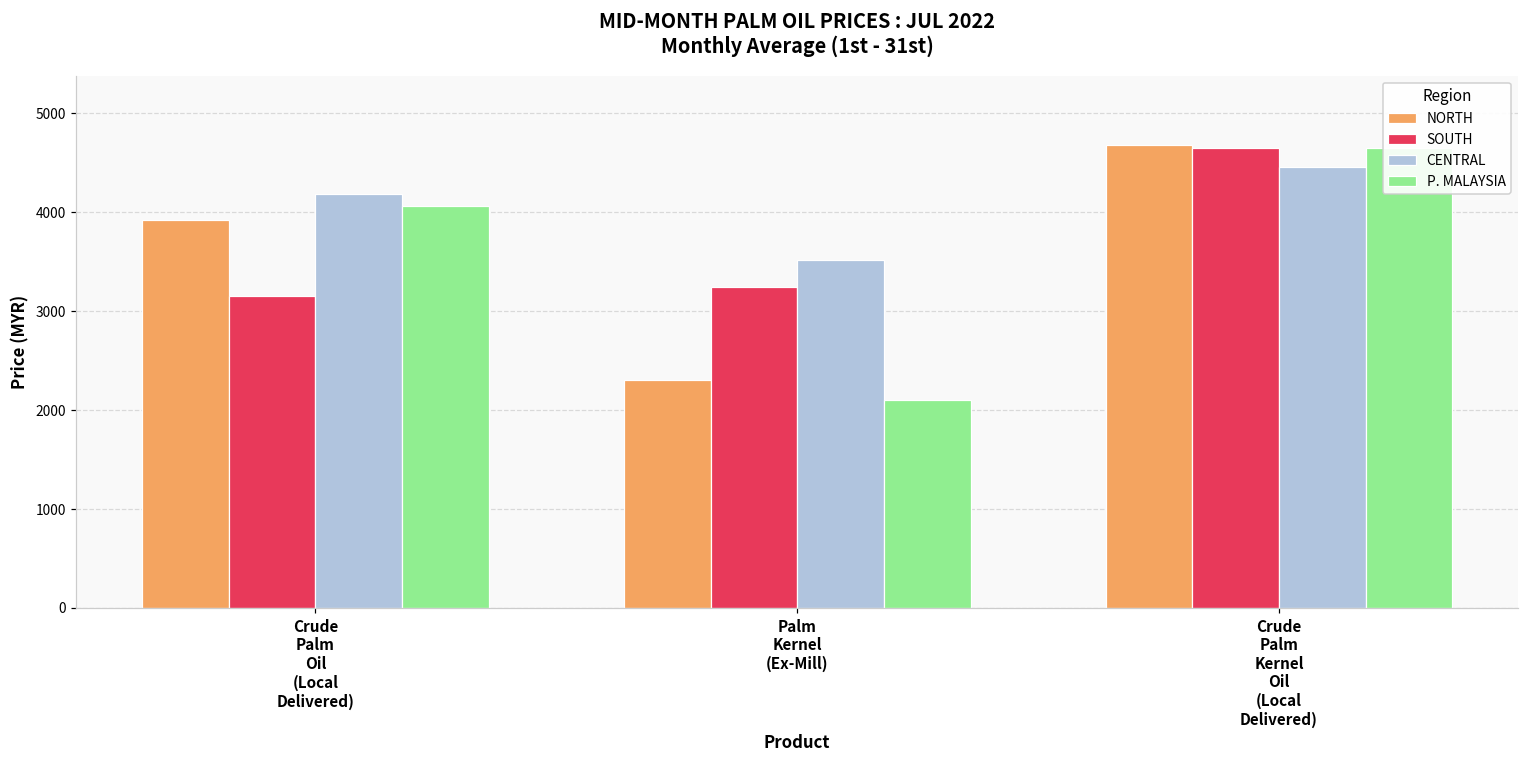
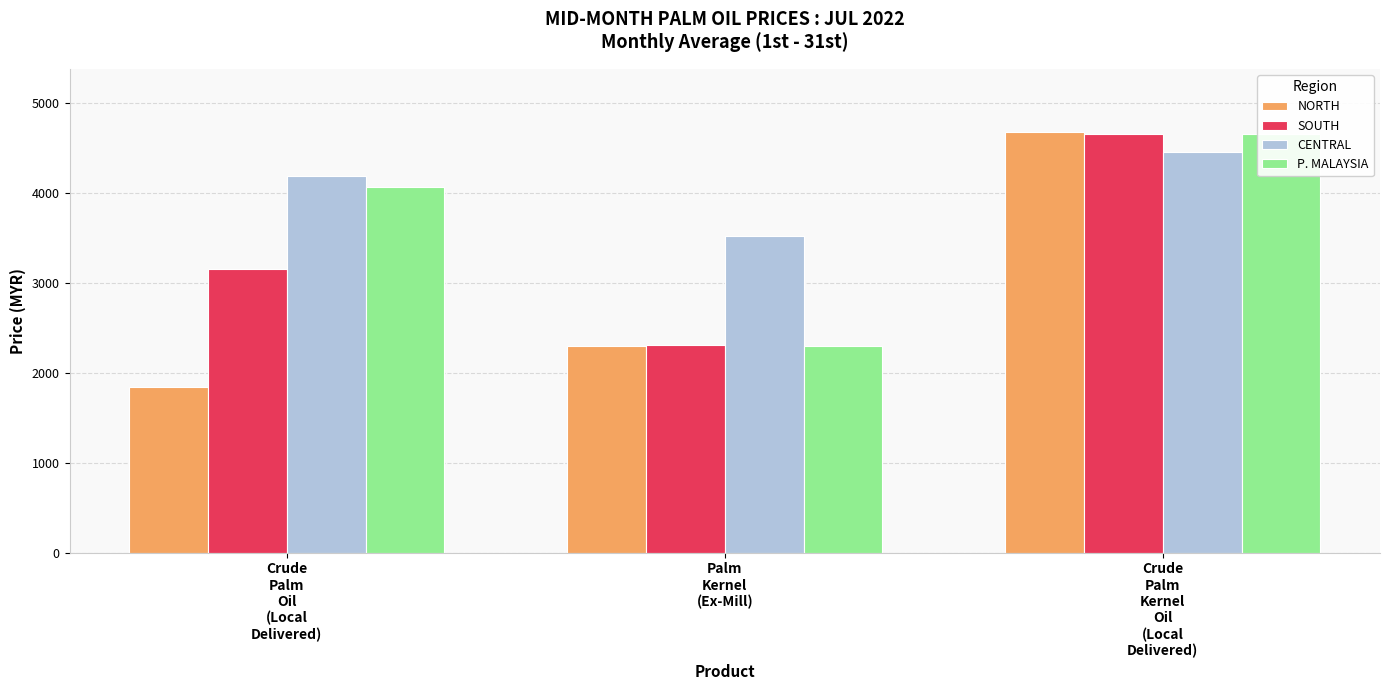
NORTH, Crude Palm Oil (Local Delivered): 3900 -> 1800
SOUTH, Palm Kernel (Ex-Mill): 3200 -> 2300
P. MALAYSIA, Palm Kernel (Ex-Mill): 2100 -> 2300
